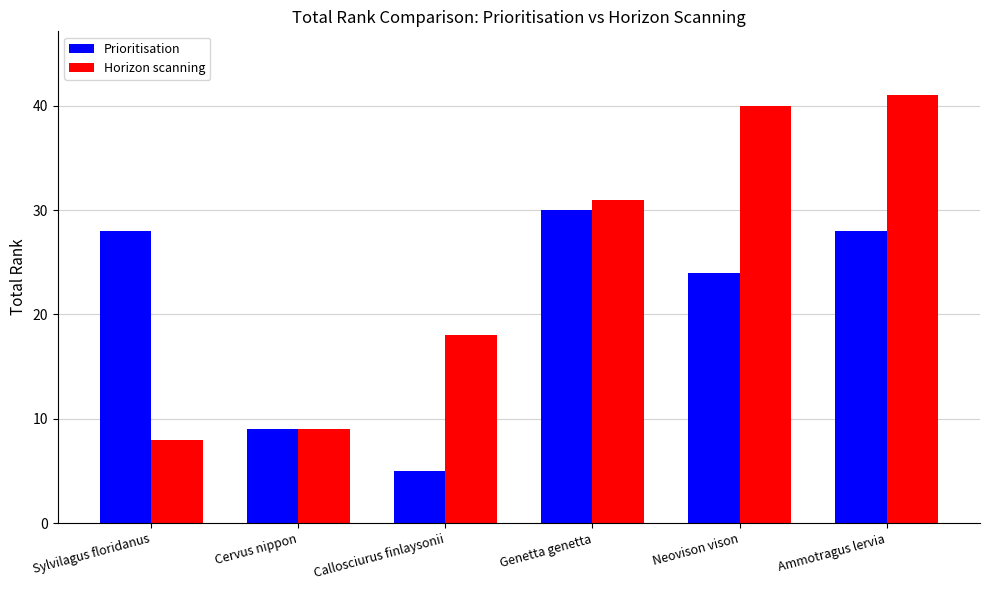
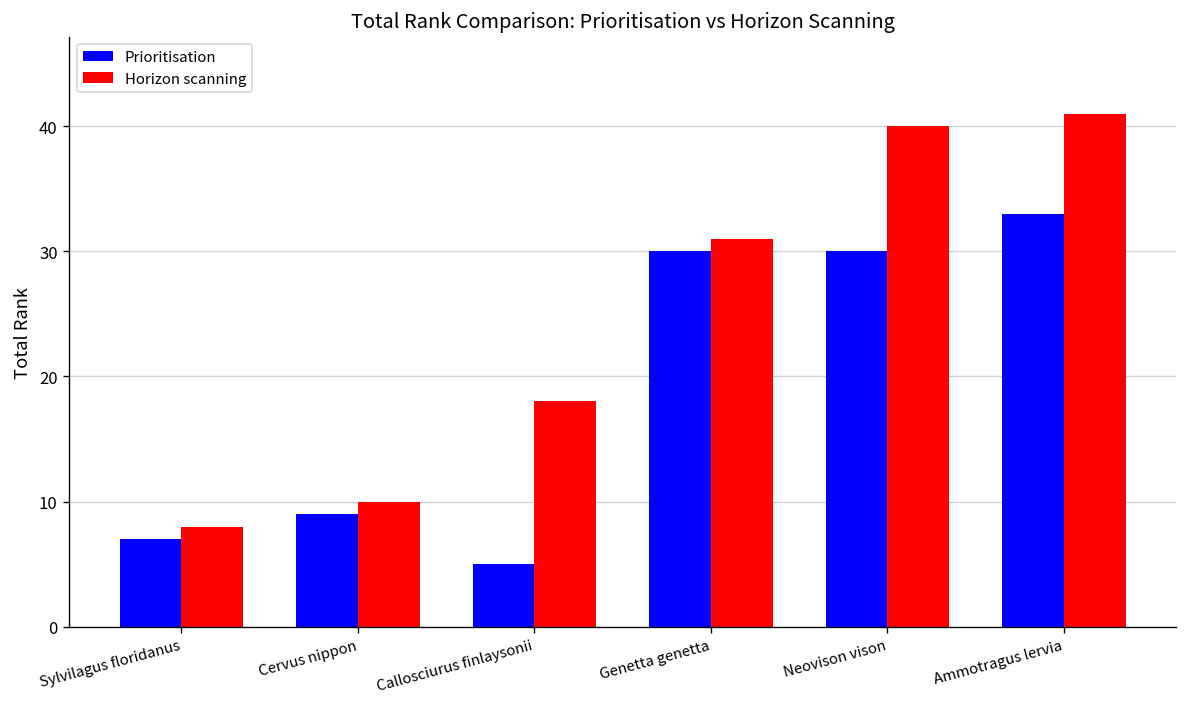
Prioritisation, Sylvilagus floridanus: 28 -> 7
Horizon scanning, Cervus nippon: 9 -> 10
Prioritisation, Neovison vison: 24 -> 30
Prioritisation, Ammotragus lervia: 28 -> 33
